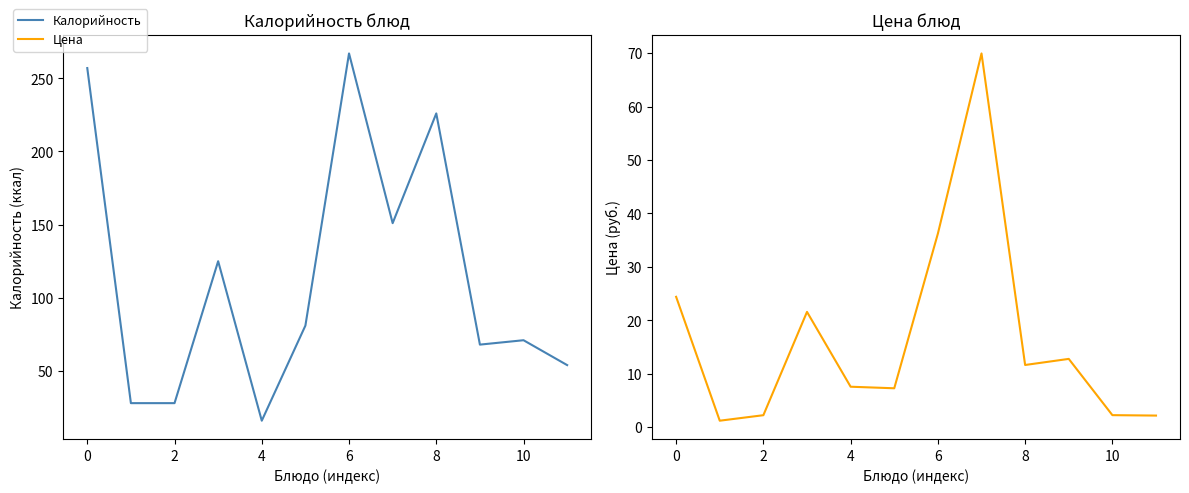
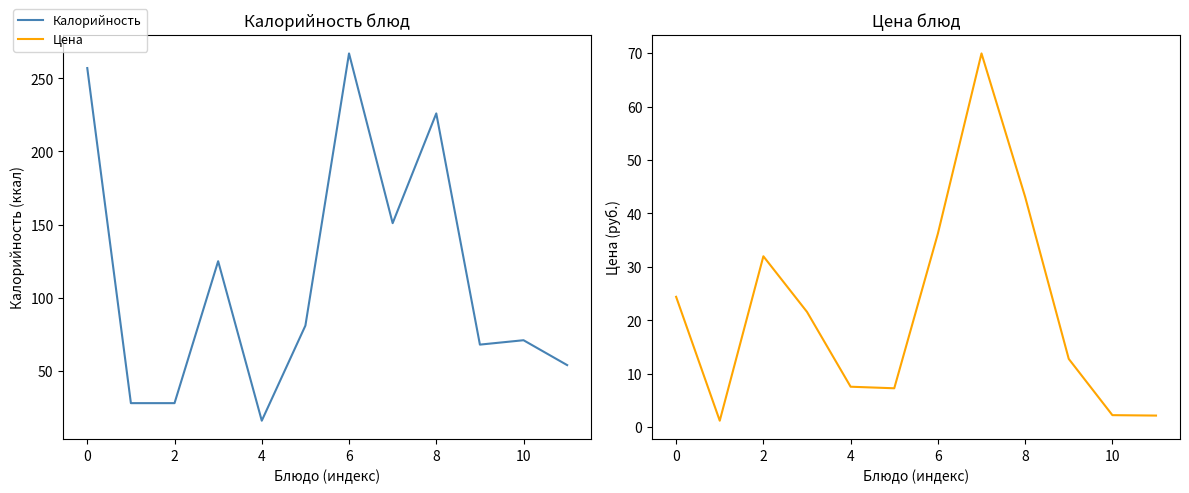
Цена блюд, 2: 2 -> 32
Цена блюд, 8: 12 -> 43
